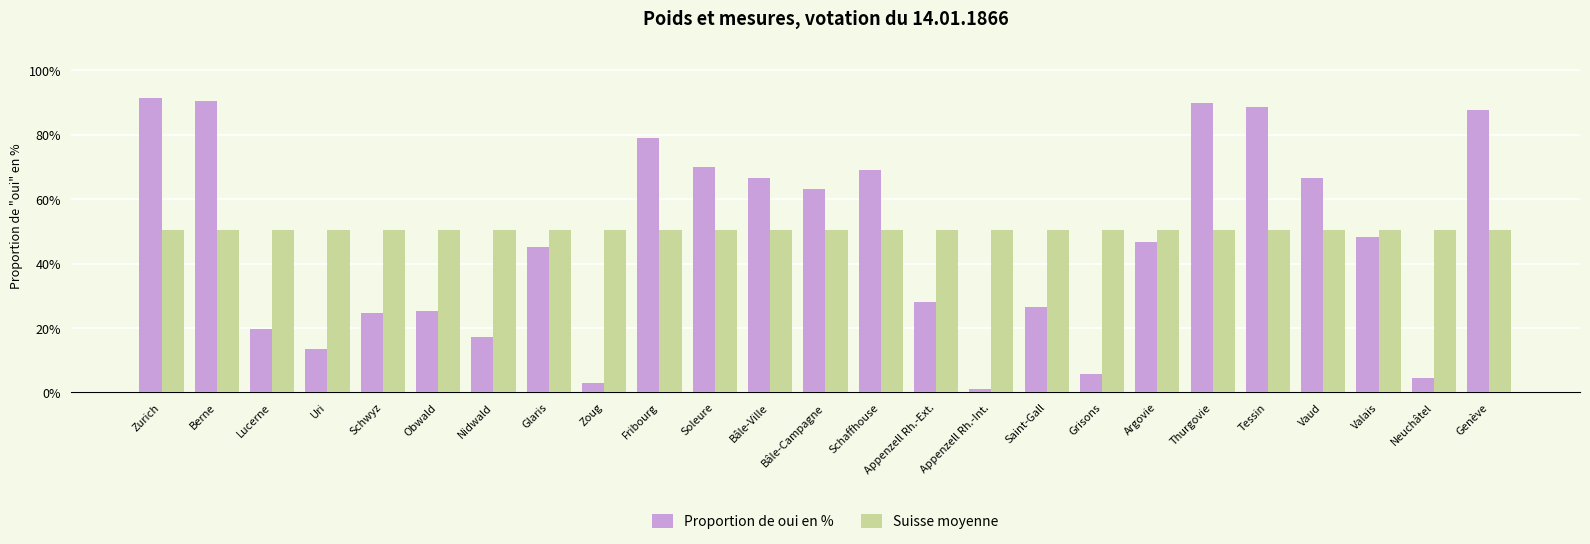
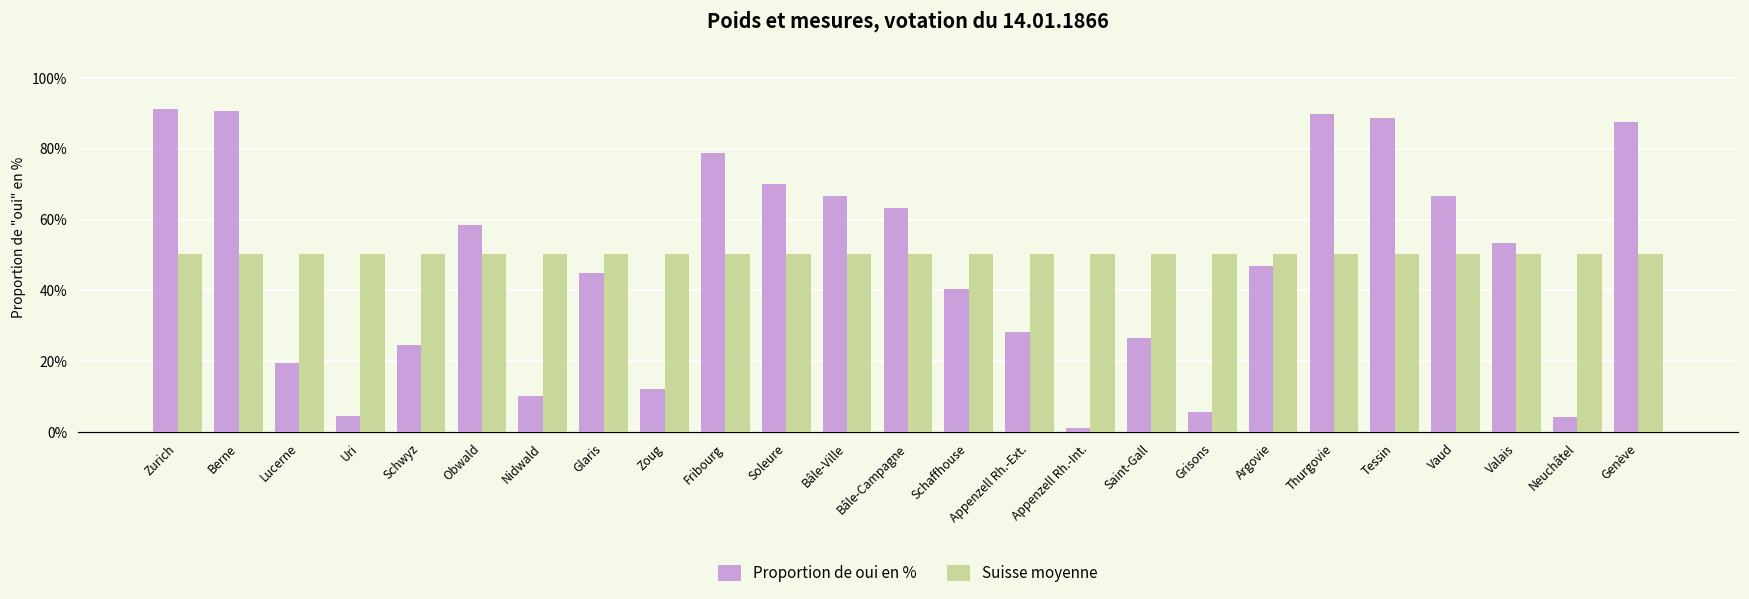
Proportion de oui en %, Uri: 14% -> 4%
Proportion de oui en %, Obwald: 25% -> 59%
Proportion de oui en %, Nidwald: 17% -> 10%
Proportion de oui en %, Zoug: 3% -> 12%
Proportion de oui en %, Schaffhouse: 69% -> 40%
Proportion de oui en %, Valais: 48% -> 54%
